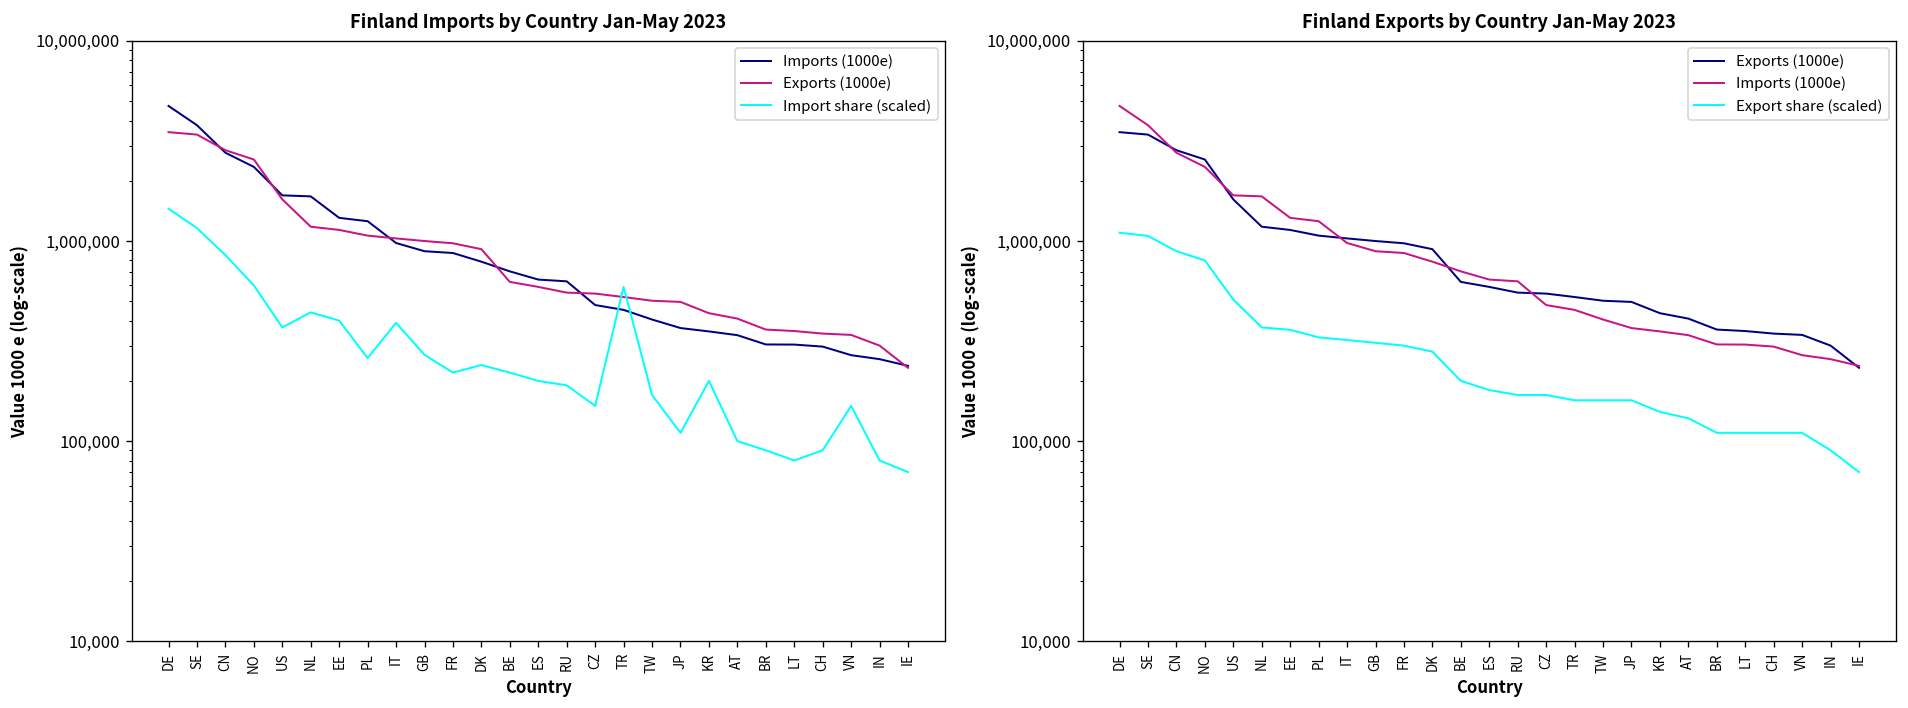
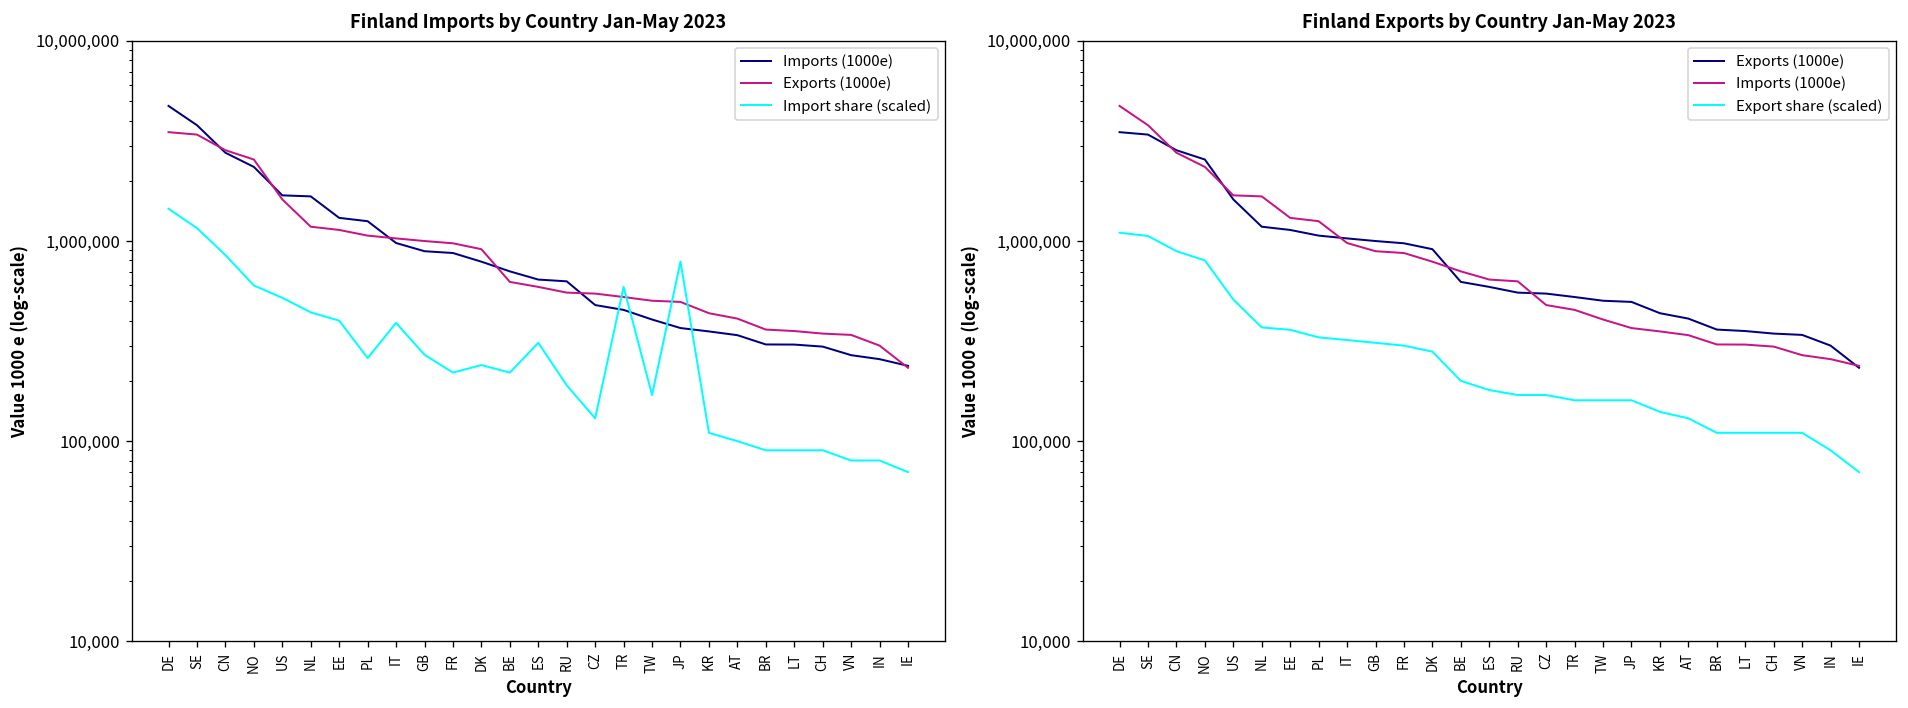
Finland Imports by Country Jan-May 2023, Import share (scaled), US: 370,000 -> 520,000
Finland Imports by Country Jan-May 2023, Import share (scaled), ES: 200,000 -> 310,000
Finland Imports by Country Jan-May 2023, Import share (scaled), CZ: 150,000 -> 130,000
Finland Imports by Country Jan-May 2023, Import share (scaled), JP: 110,000 -> 800,000
Finland Imports by Country Jan-May 2023, Import share (scaled), KR: 200,000 -> 110,000
Finland Imports by Country Jan-May 2023, Import share (scaled), LT: 80,000 -> 90,000
Finland Imports by Country Jan-May 2023, Import share (scaled), VN: 150,000 -> 80,000
